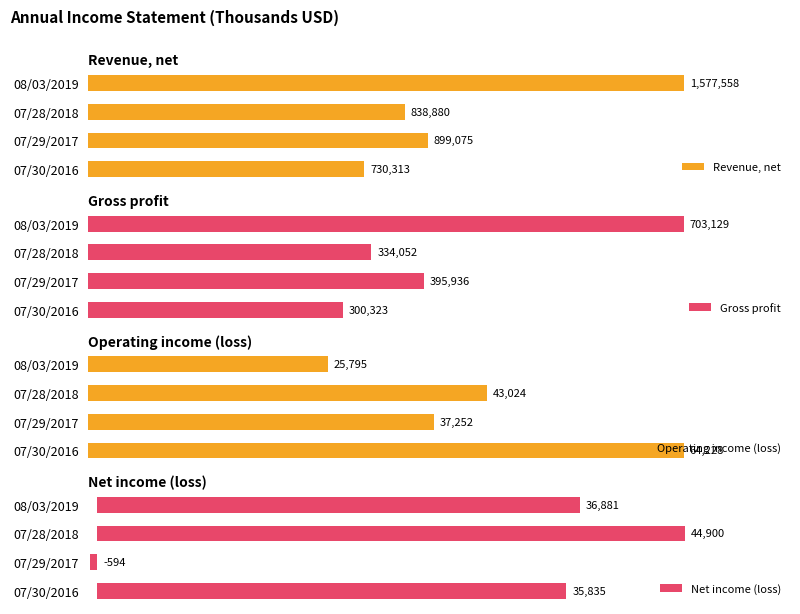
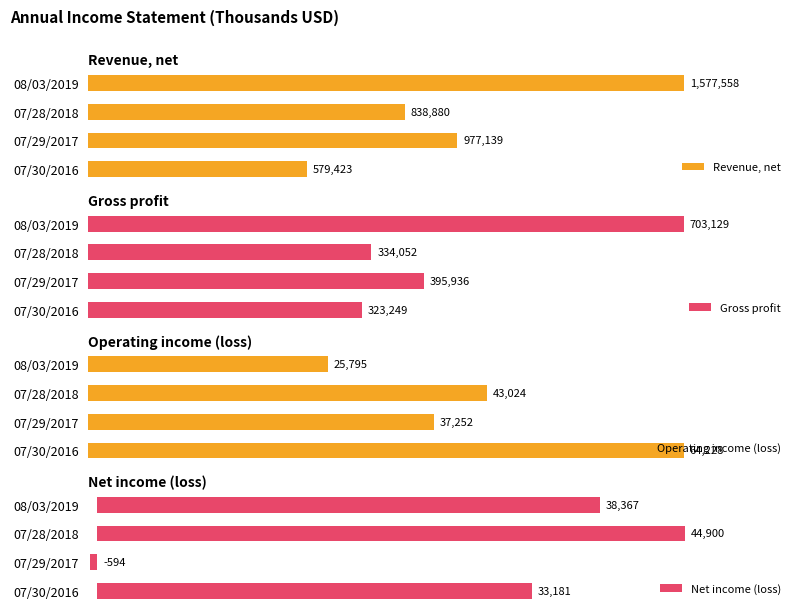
Revenue, net, 07/29/2017: 899,075 -> 977,139
Revenue, net, 07/30/2016: 730,313 -> 579,423
Gross profit, 07/30/2016: 300,323 -> 323,249
Net income (loss), 08/03/2019: 36,881 -> 38,367
Net income (loss), 07/30/2016: 35,835 -> 33,181
